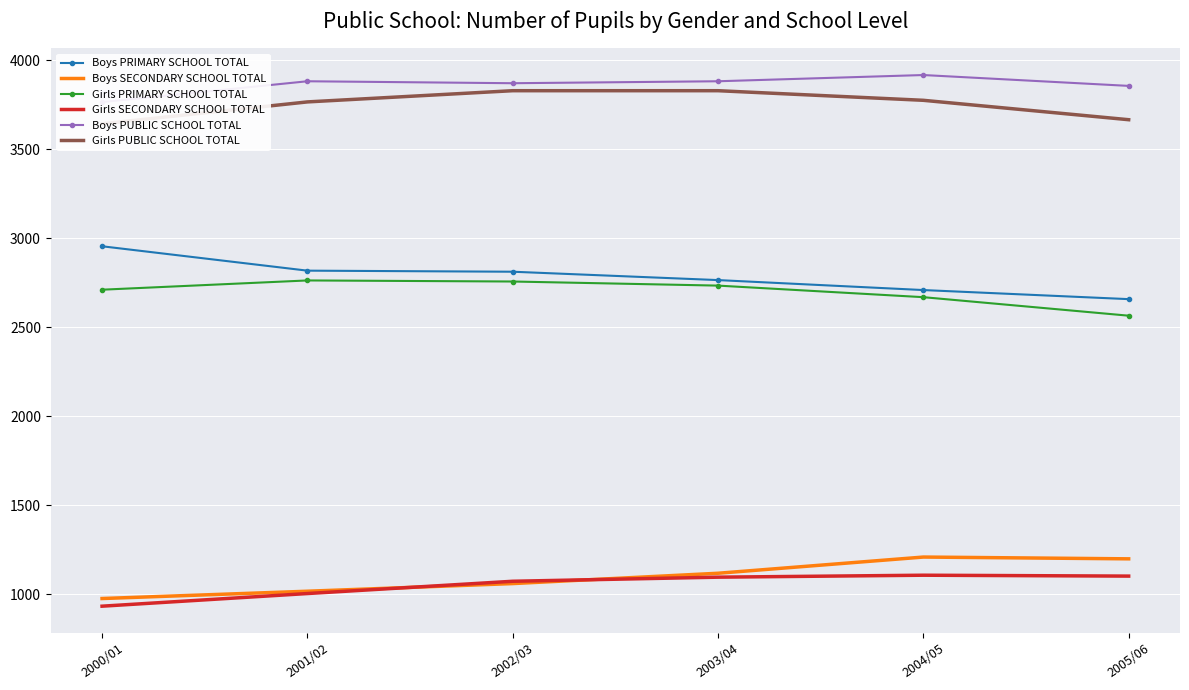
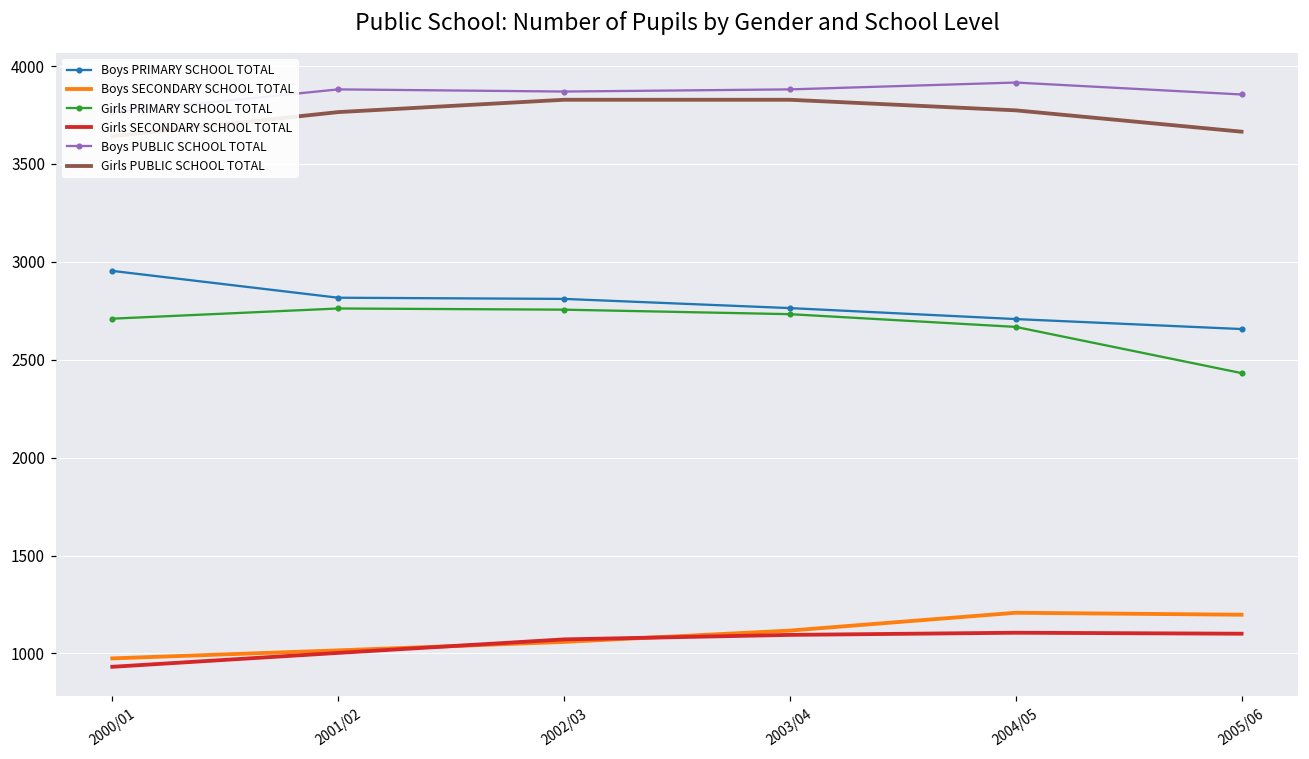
Girls PRIMARY SCHOOL TOTAL, 2005/06: 2560 -> 2430
